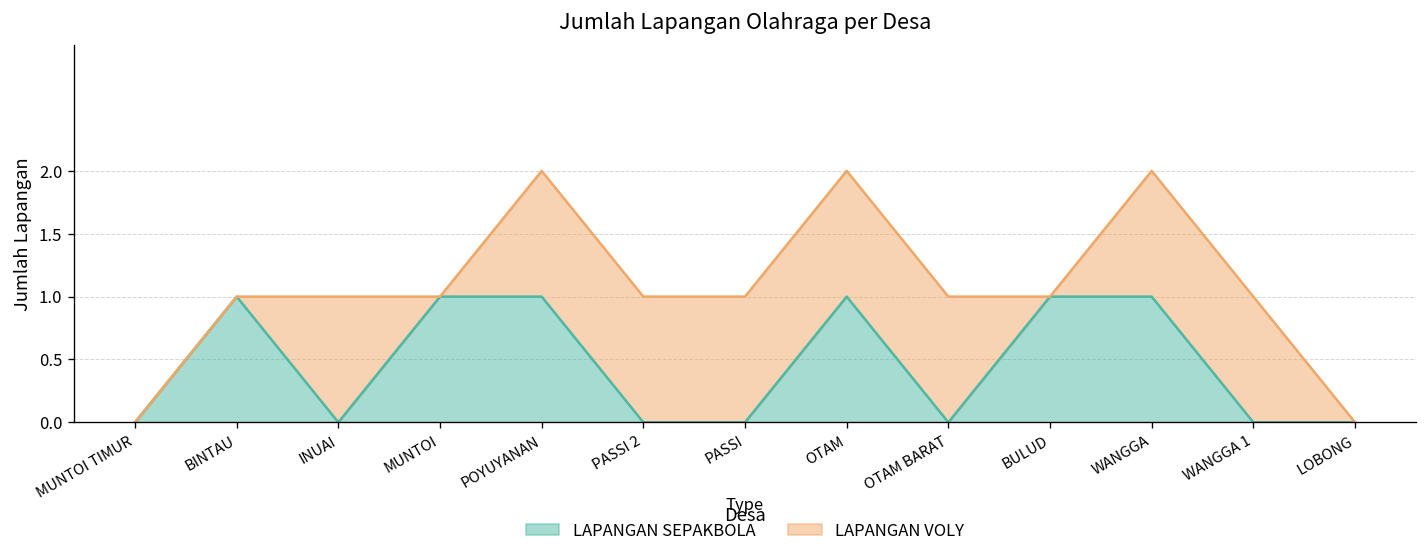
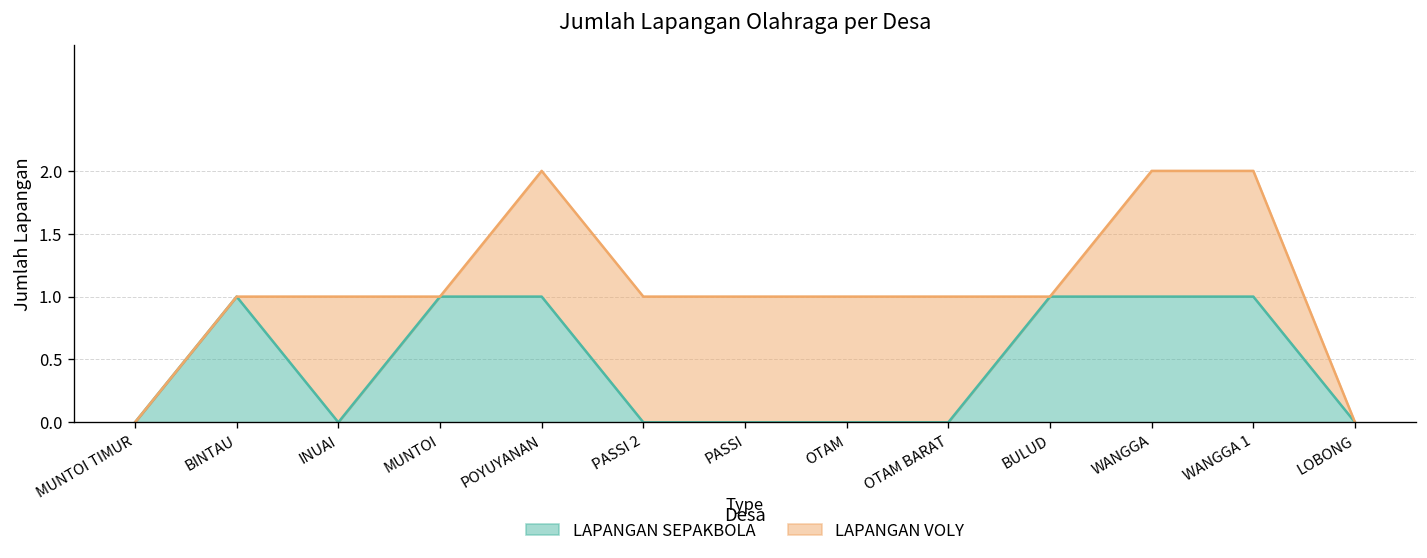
LAPANGAN SEPAKBOLA, OTAM: 1 -> 0
LAPANGAN SEPAKBOLA, WANGGA 1: 0 -> 1
